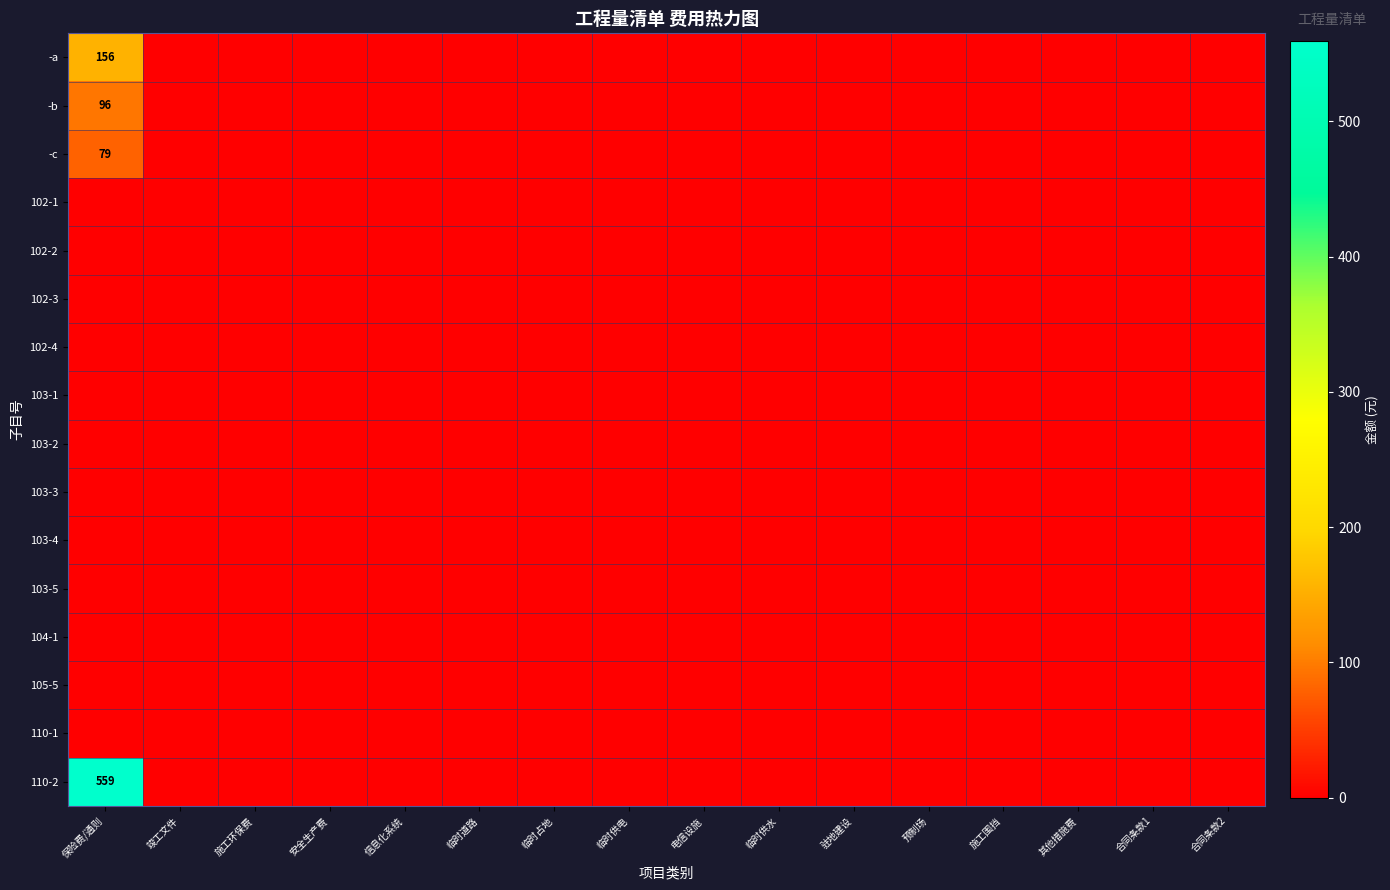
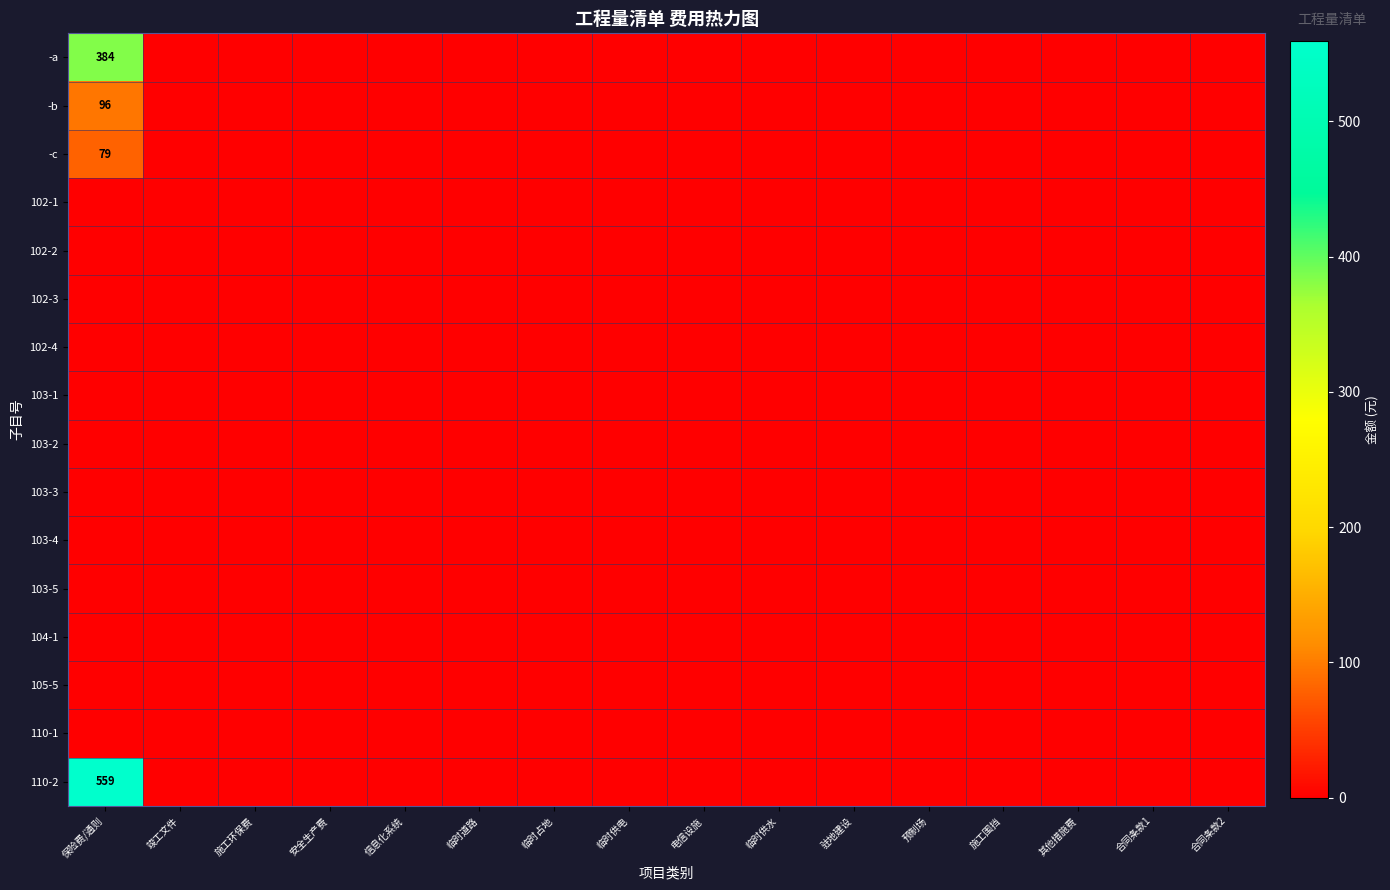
-a, 保险费/通则: 156 -> 384
